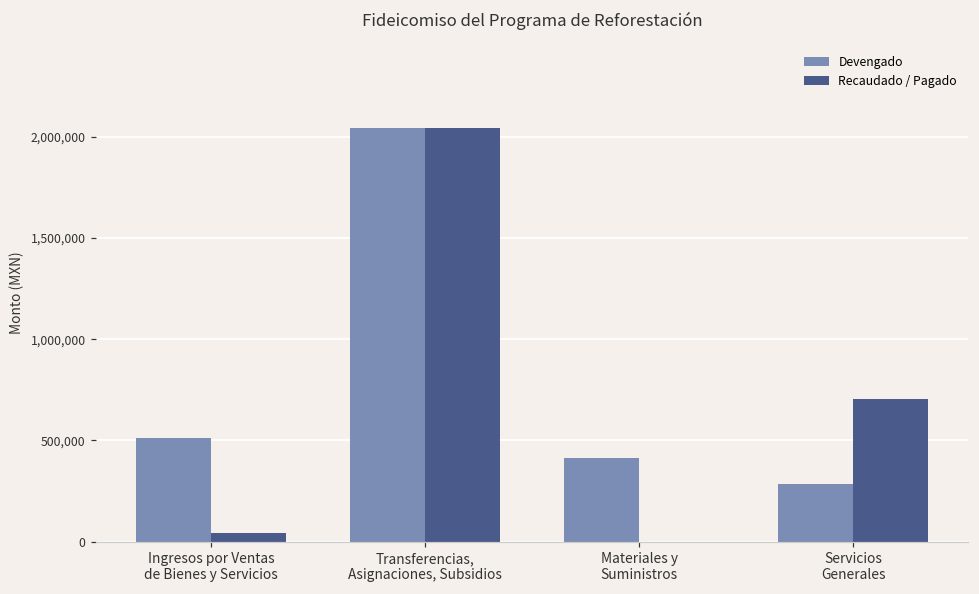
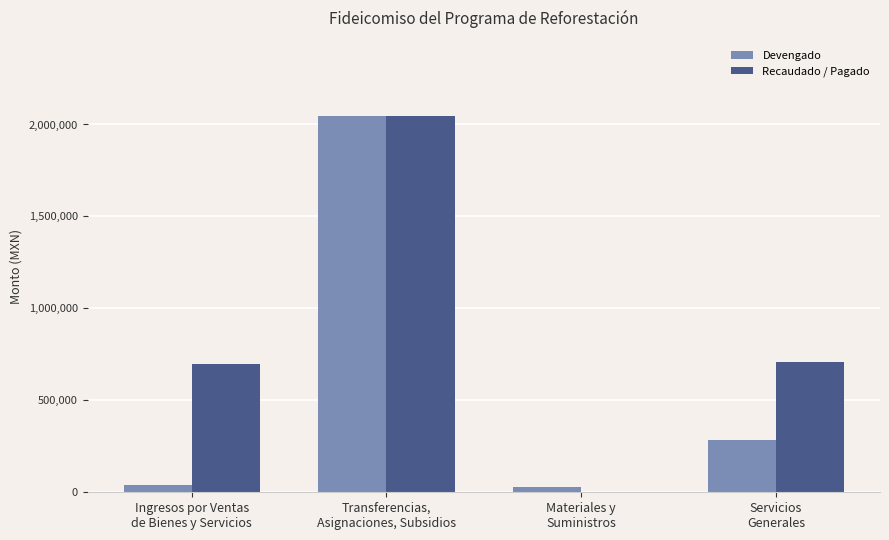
Devengado, Ingresos por Ventas de Bienes y Servicios: 510,000 -> 40,000
Recaudado / Pagado, Ingresos por Ventas de Bienes y Servicios: 40,000 -> 700,000
Devengado, Materiales y Suministros: 410,000 -> 30,000
